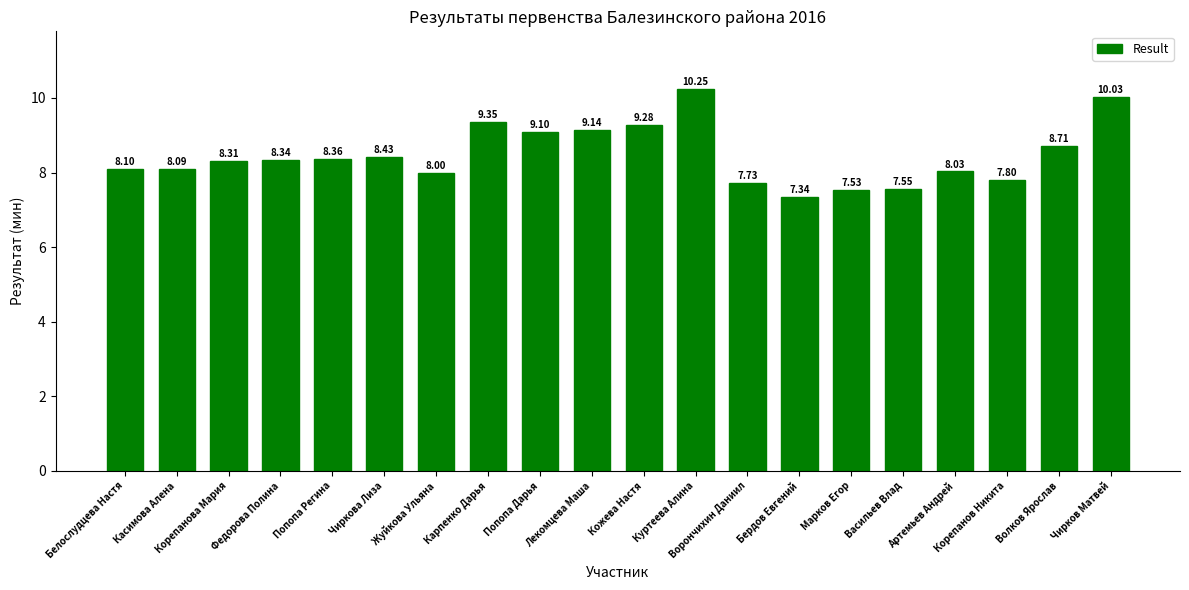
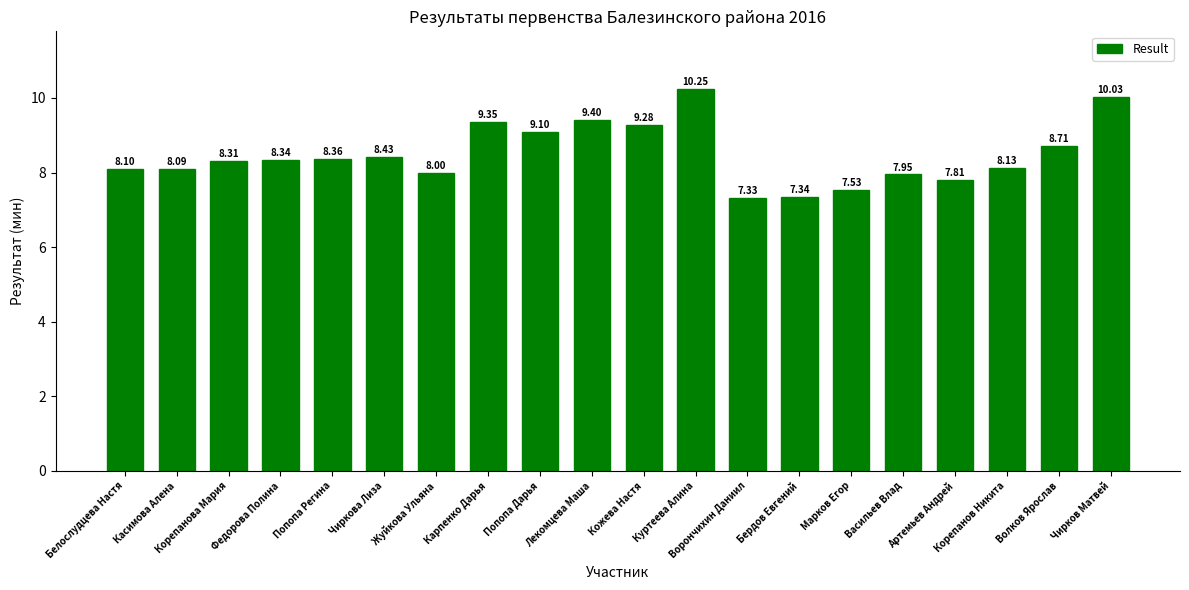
Лекомцева Маша: 9.14 -> 9.40
Ворончихин Даниил: 7.73 -> 7.33
Васильев Влад: 7.55 -> 7.95
Артемьев Андрей: 8.03 -> 7.81
Корепанов Никита: 7.80 -> 8.13
